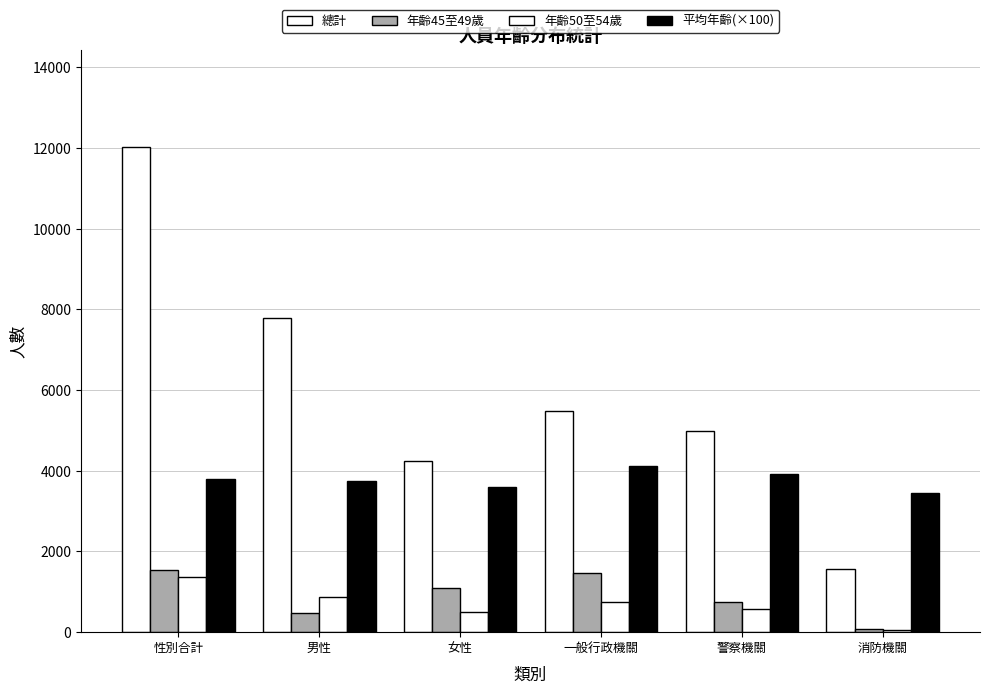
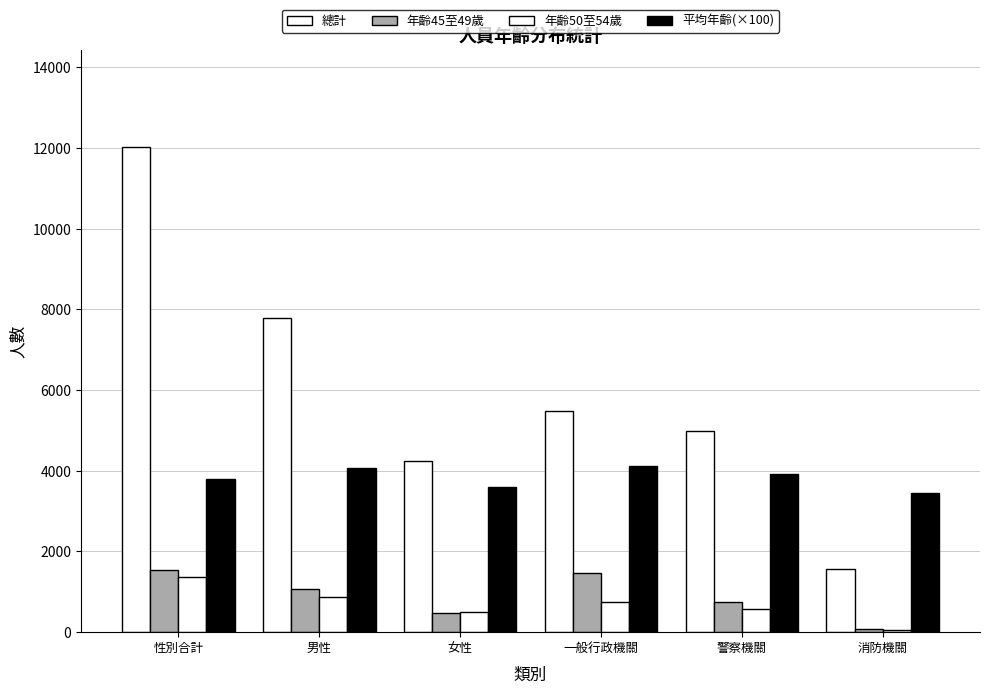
年齡45至49歲, 男性: 500 -> 1100
平均年齡(×100), 男性: 3800 -> 4100
年齡45至49歲, 女性: 1100 -> 500
